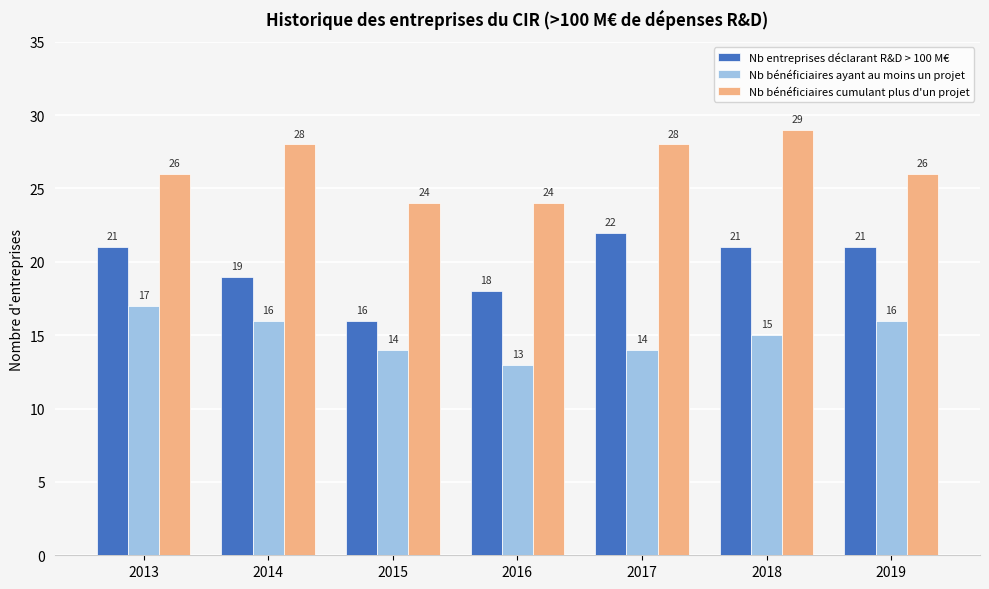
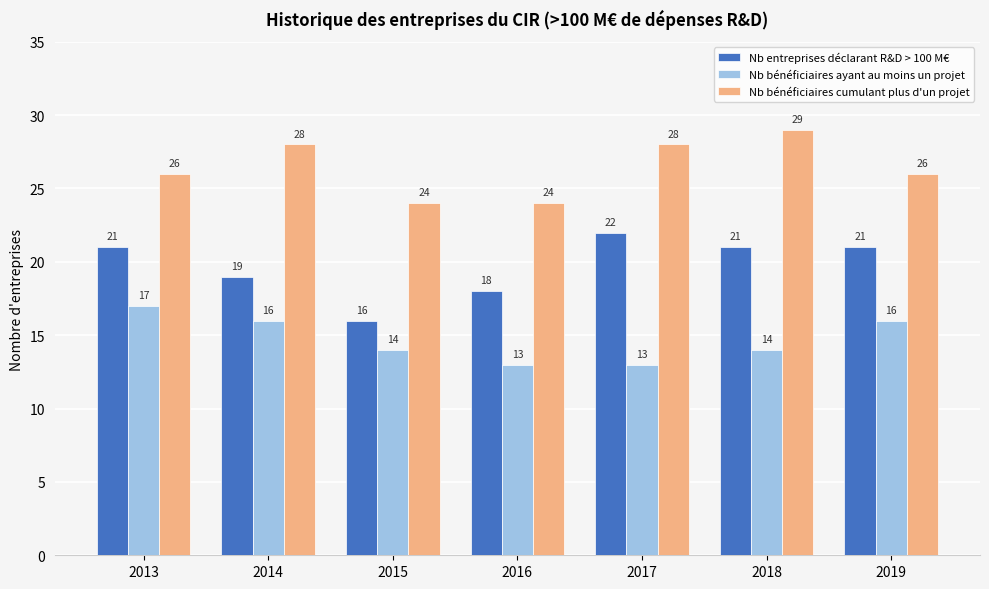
Nb bénéficiaires ayant au moins un projet, 2017: 14 -> 13
Nb bénéficiaires ayant au moins un projet, 2018: 15 -> 14
